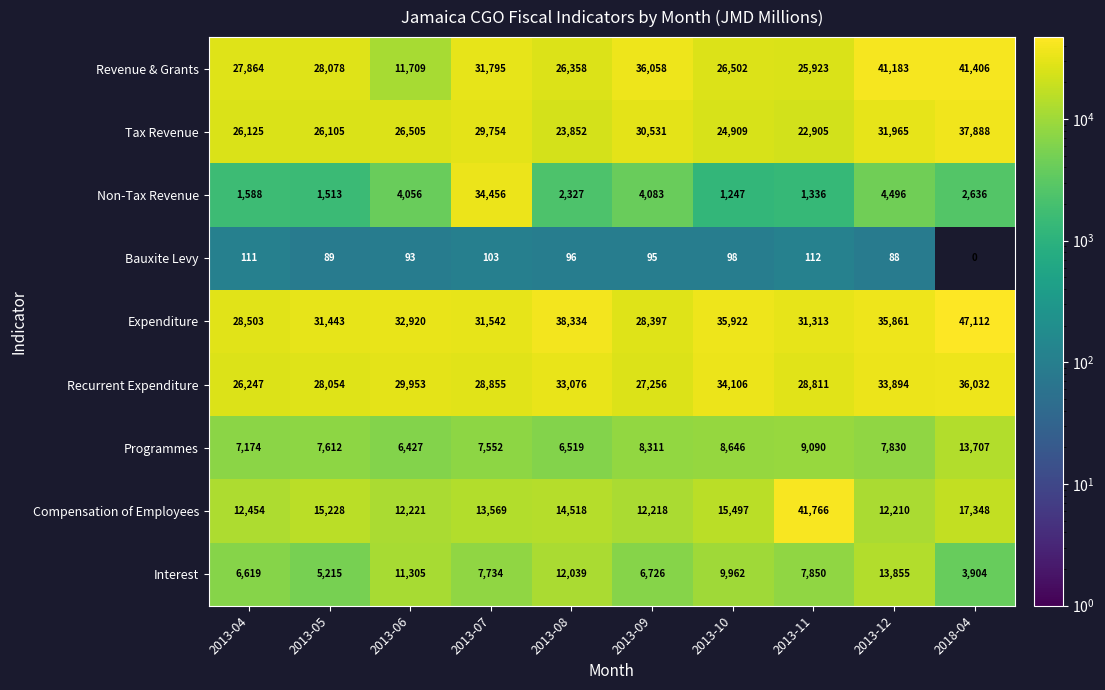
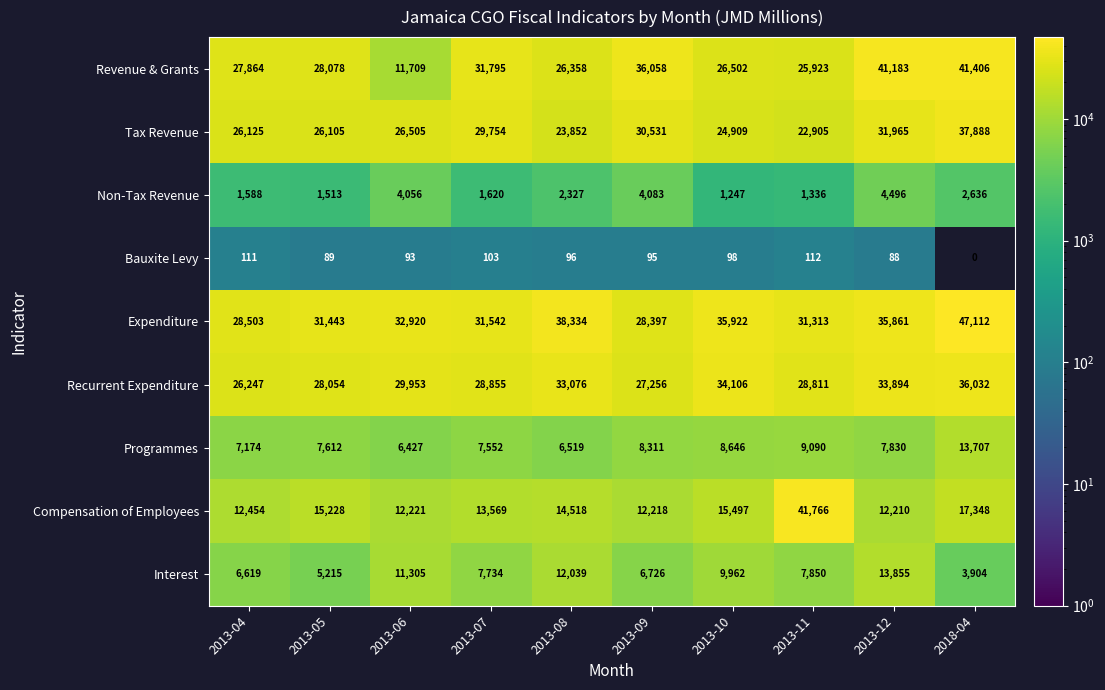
Non-Tax Revenue, 2013-07: 34,456 -> 1,620
